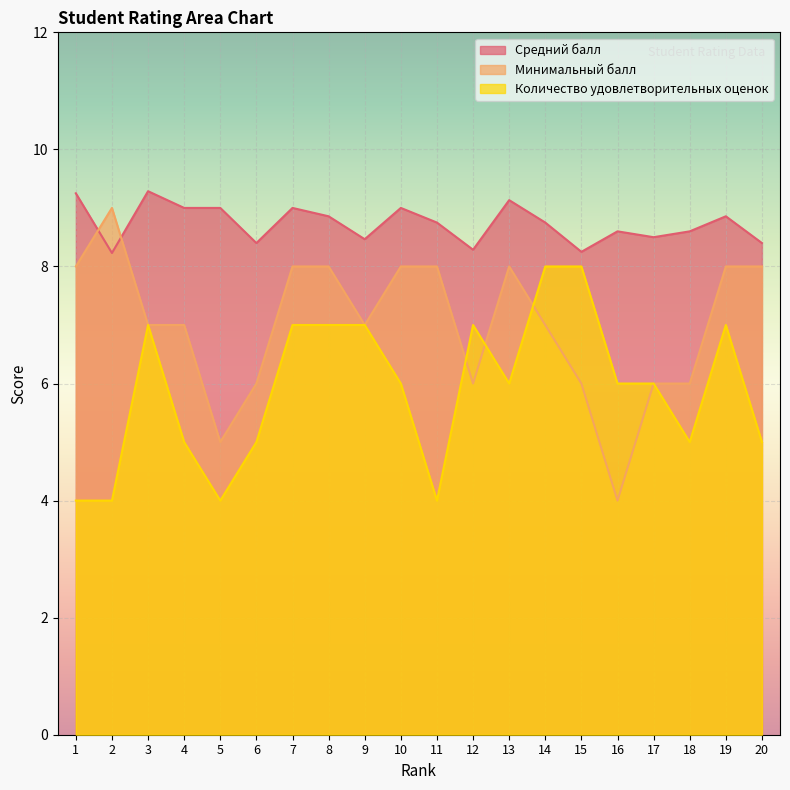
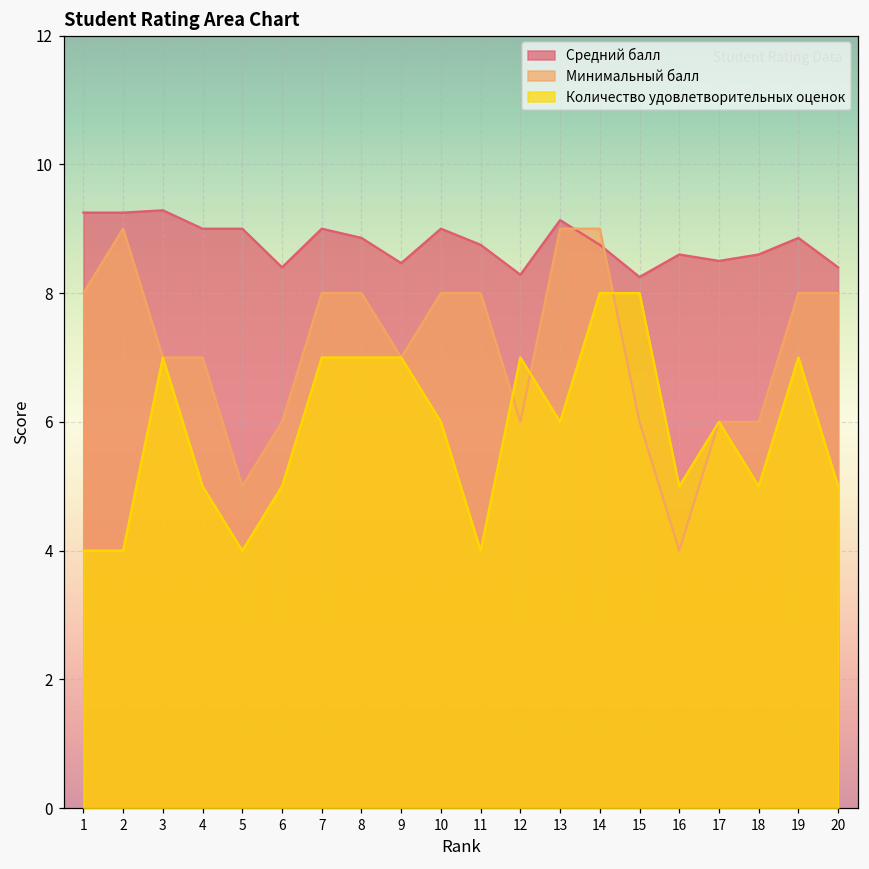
Средний балл, 2: 8.2 -> 9.3
Минимальный балл, 13: 8 -> 9
Минимальный балл, 14: 7 -> 9
Количество удовлетворительных оценок, 16: 6 -> 5
